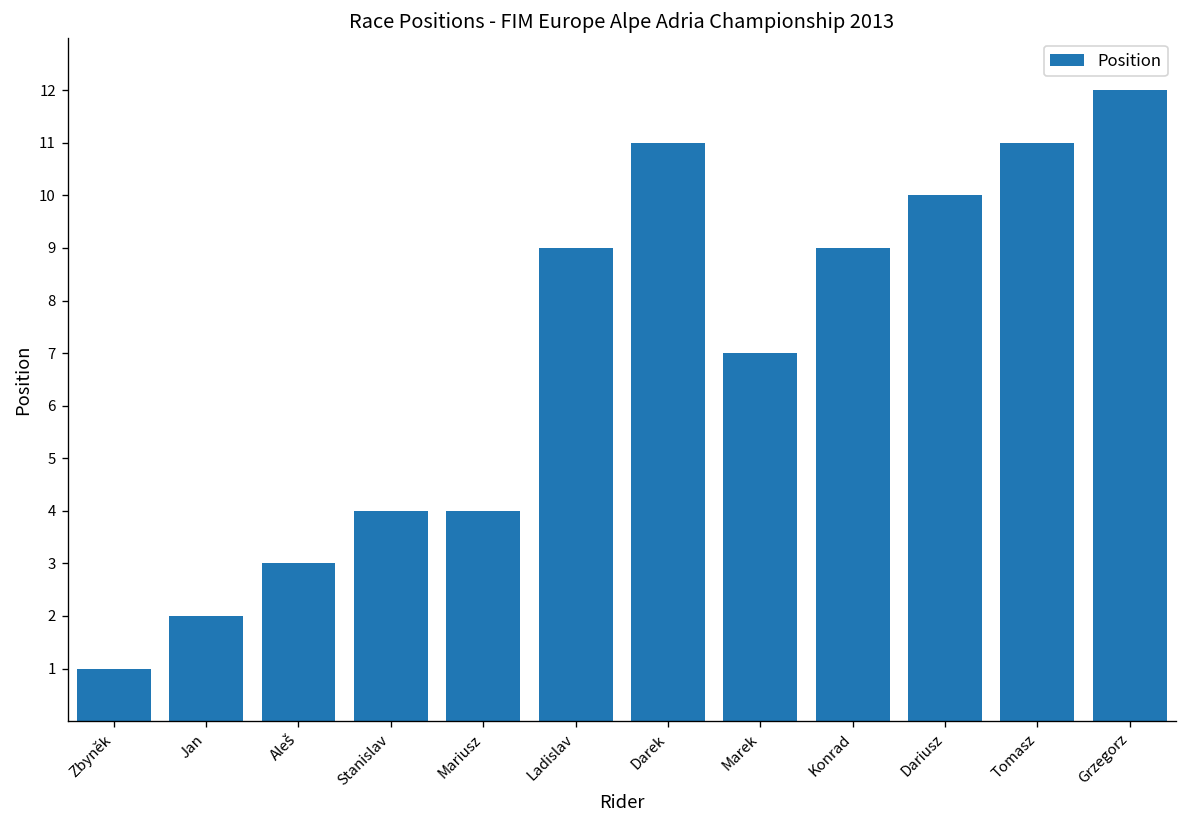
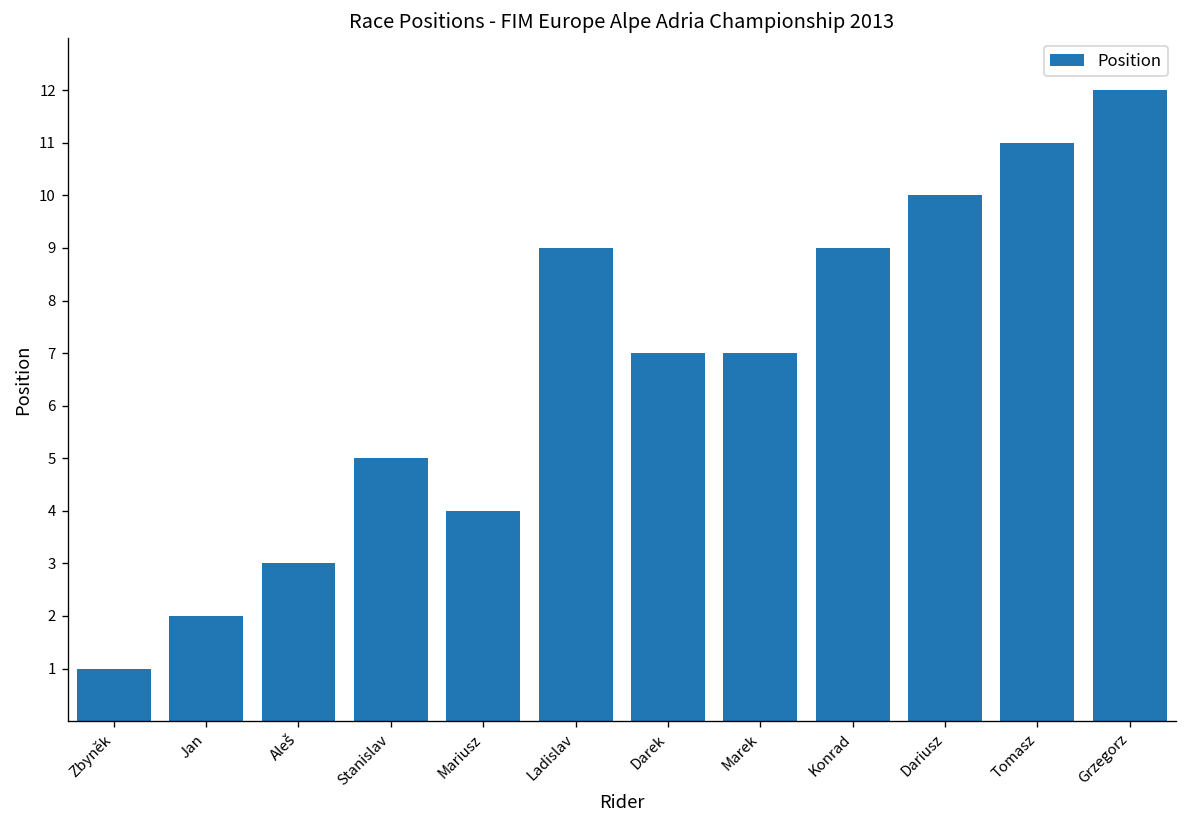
Stanislav: 4 -> 5
Darek: 11 -> 7
